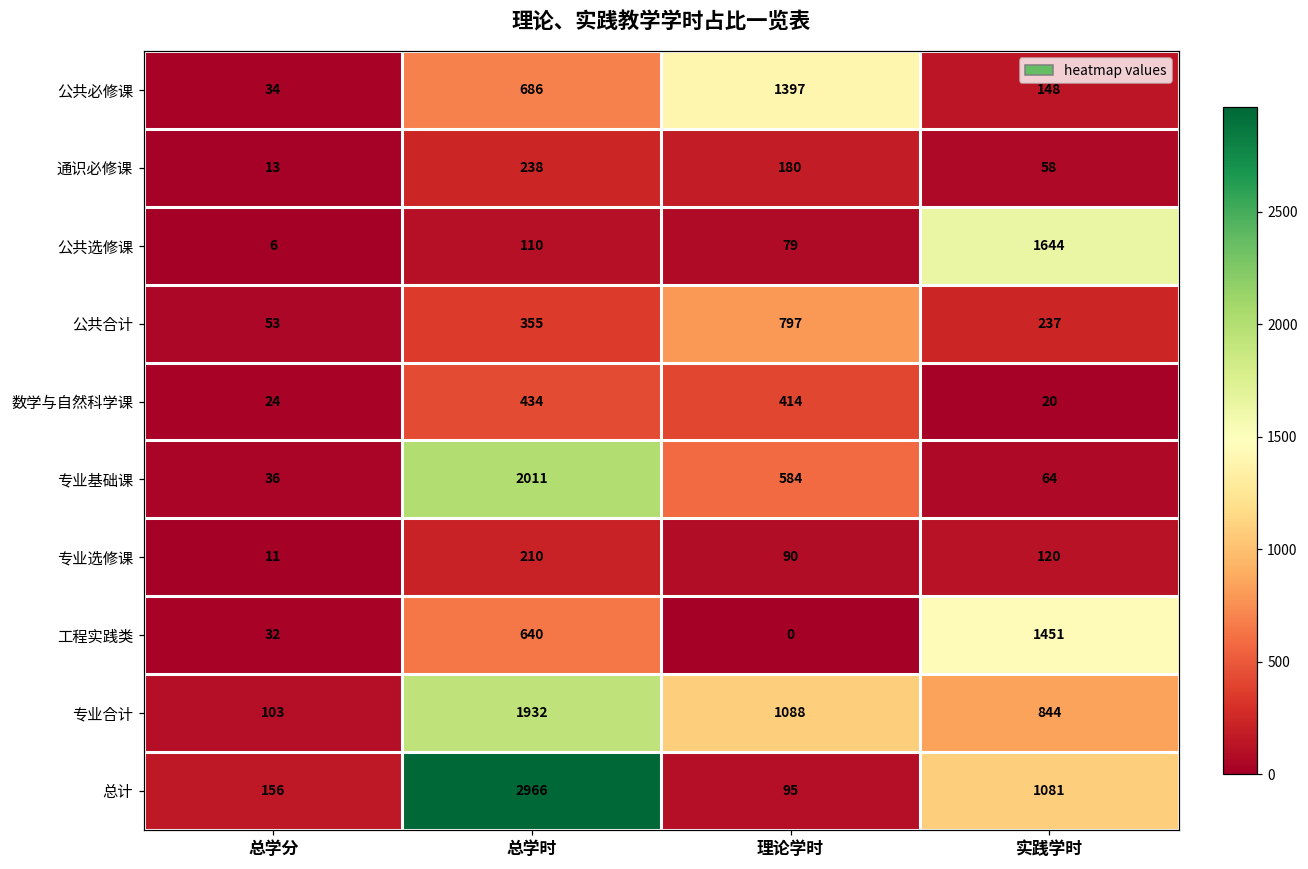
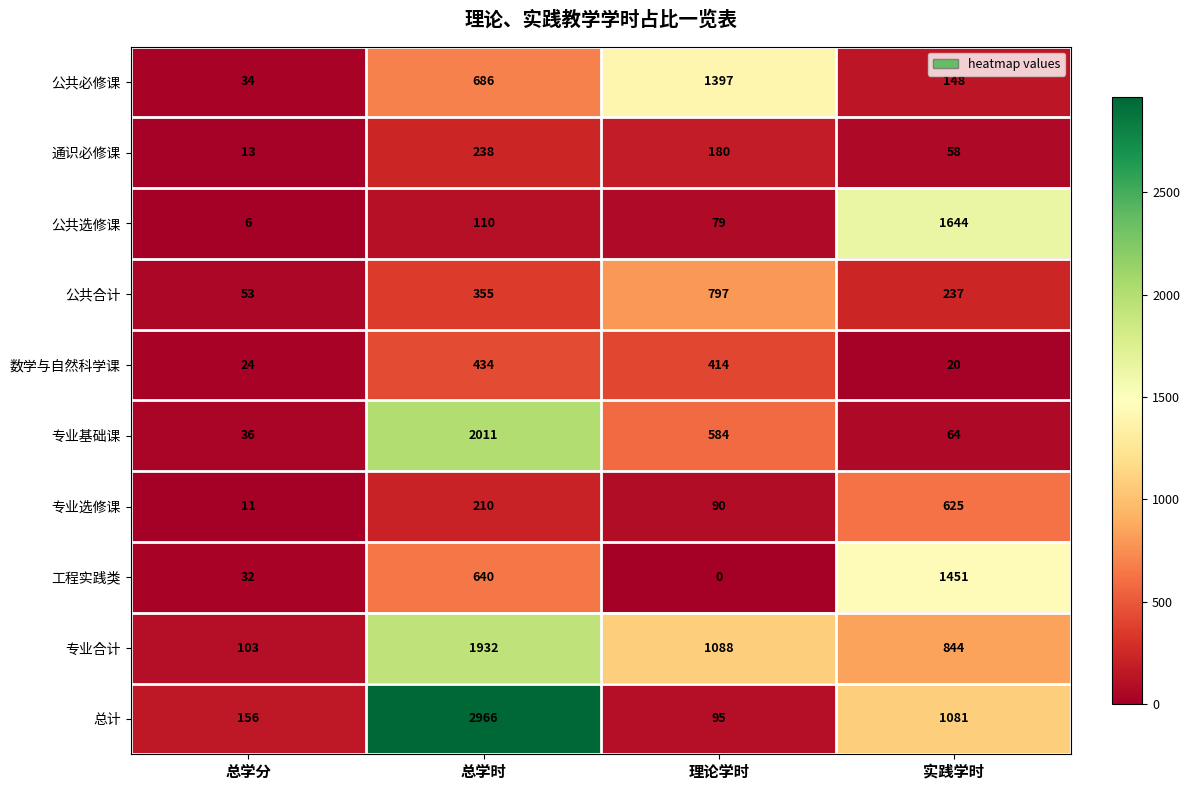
专业选修课, 实践学时: 120 -> 625
